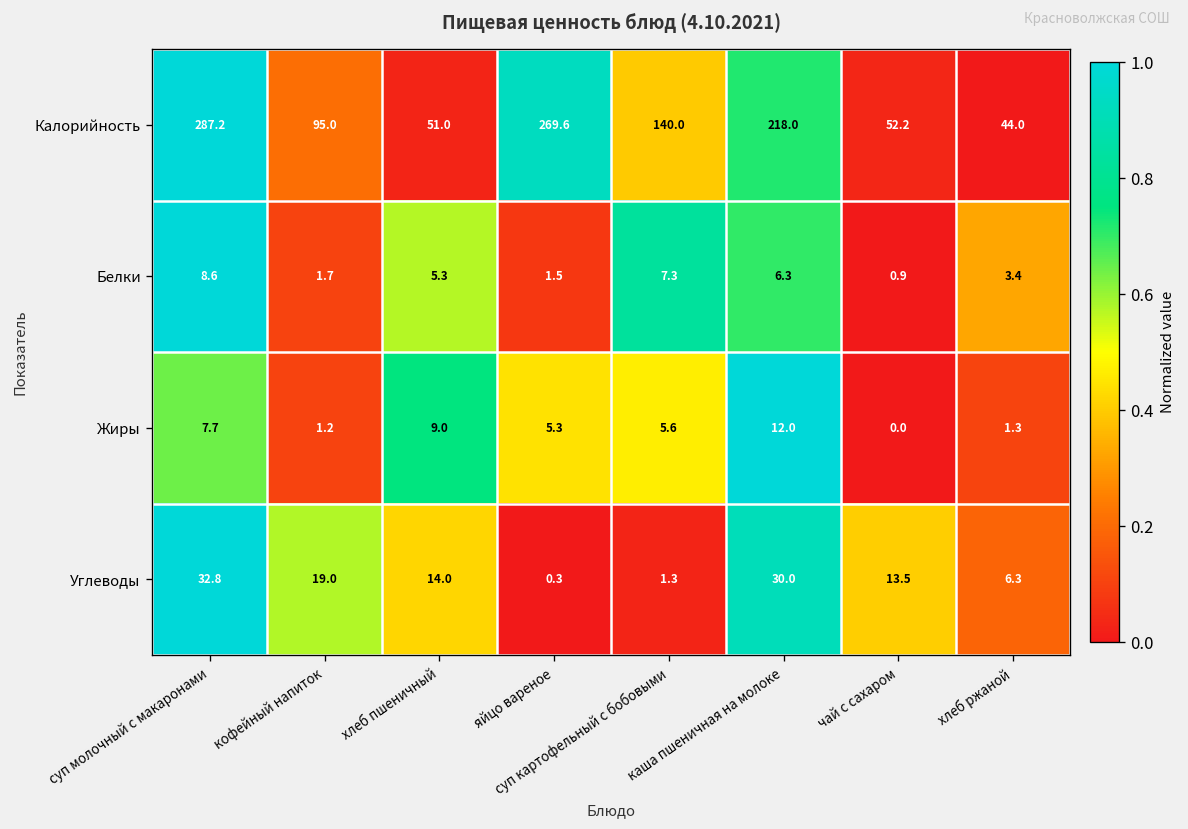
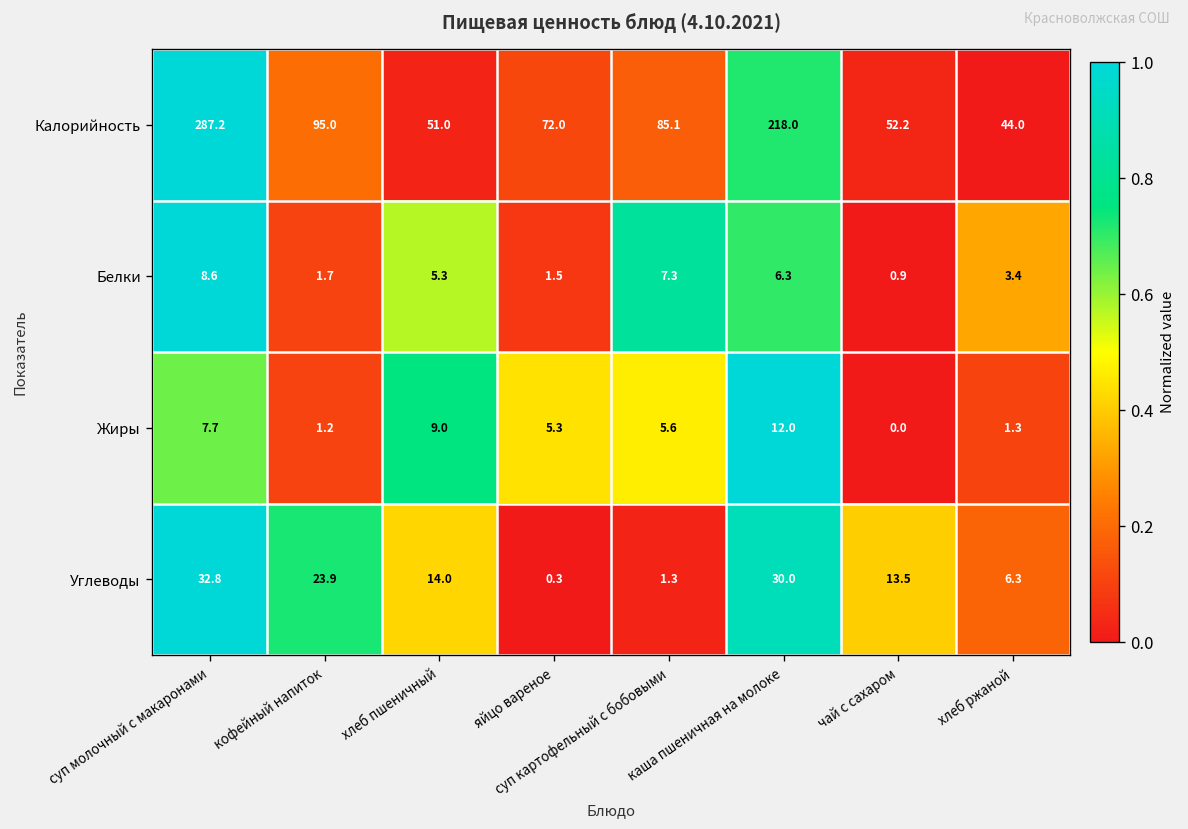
Калорийность, яйцо вареное: 269.6 -> 72.0
Калорийность, суп картофельный с бобовыми: 140.0 -> 85.1
Углеводы, кофейный напиток: 19.0 -> 23.9
